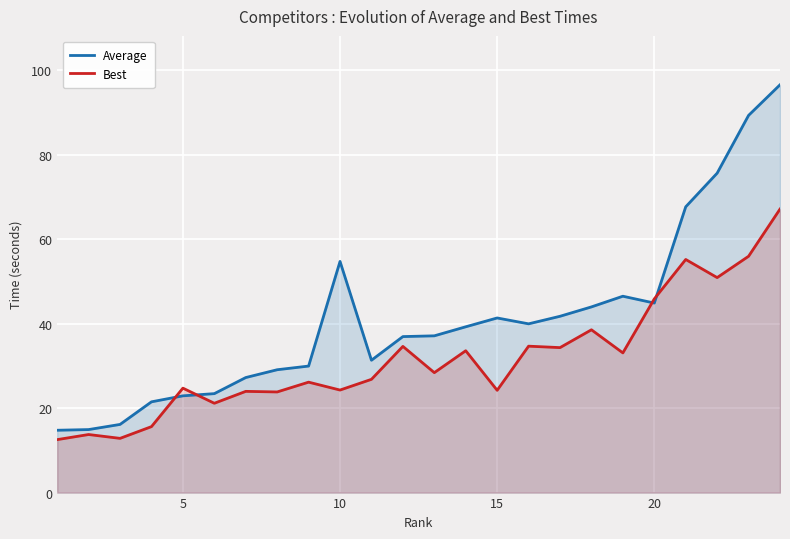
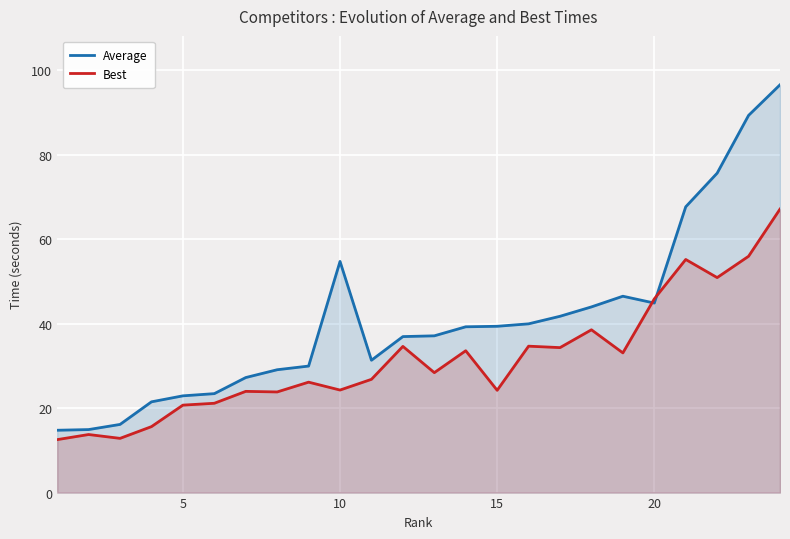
Best, 5: 25 -> 21
Average, 15: 41 -> 39
